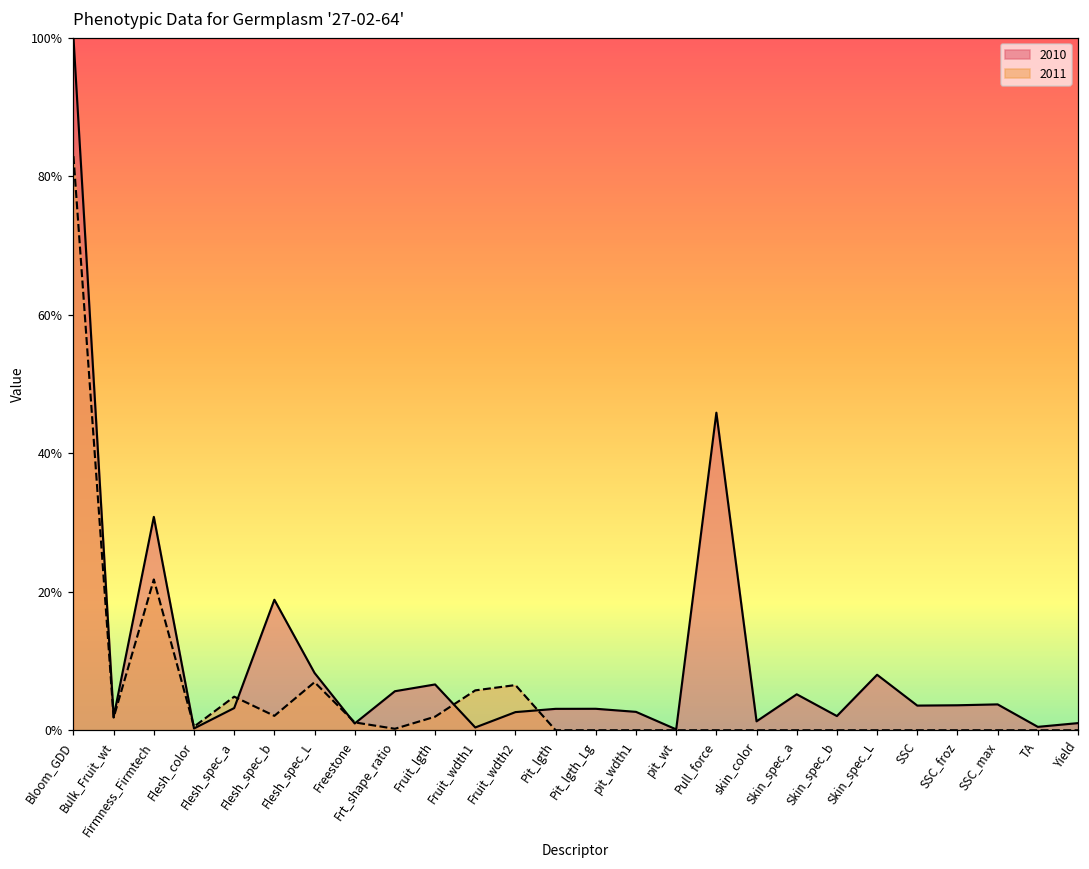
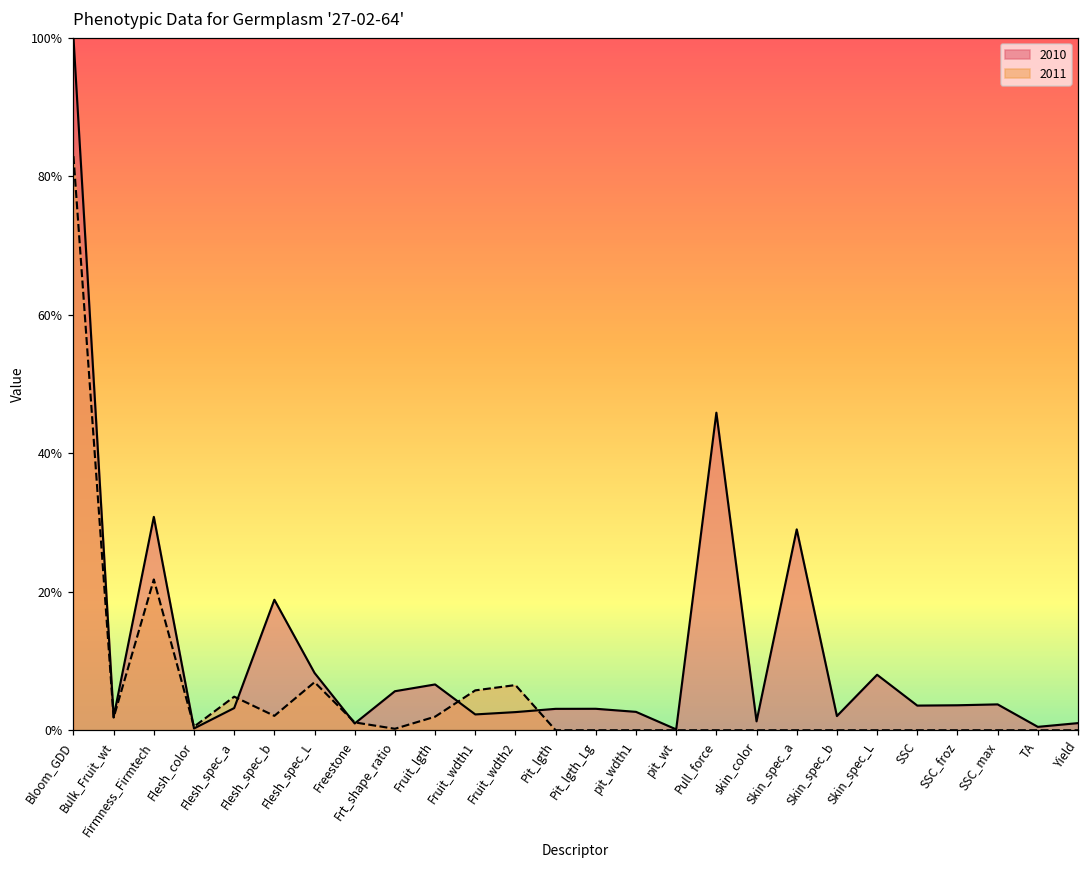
2010, Fruit_wdth1: 0% -> 2%
2010, Skin_spec_a: 5% -> 29%
